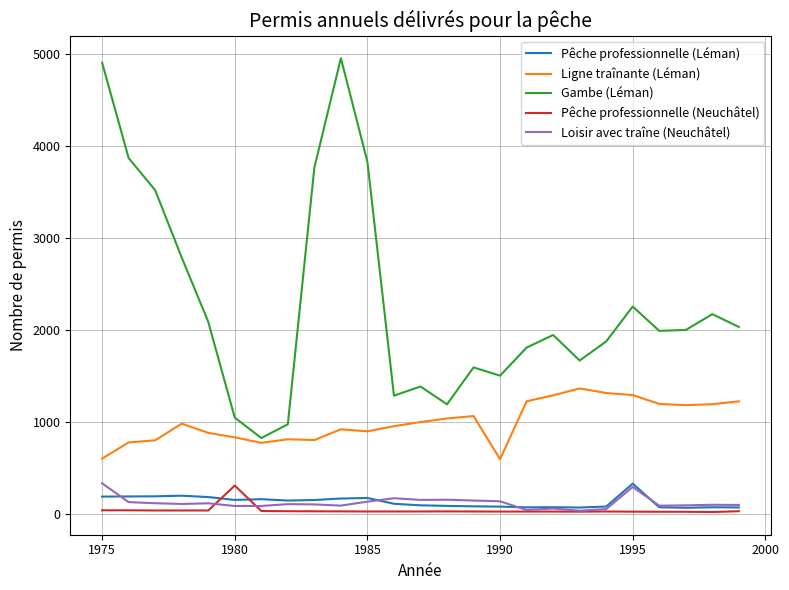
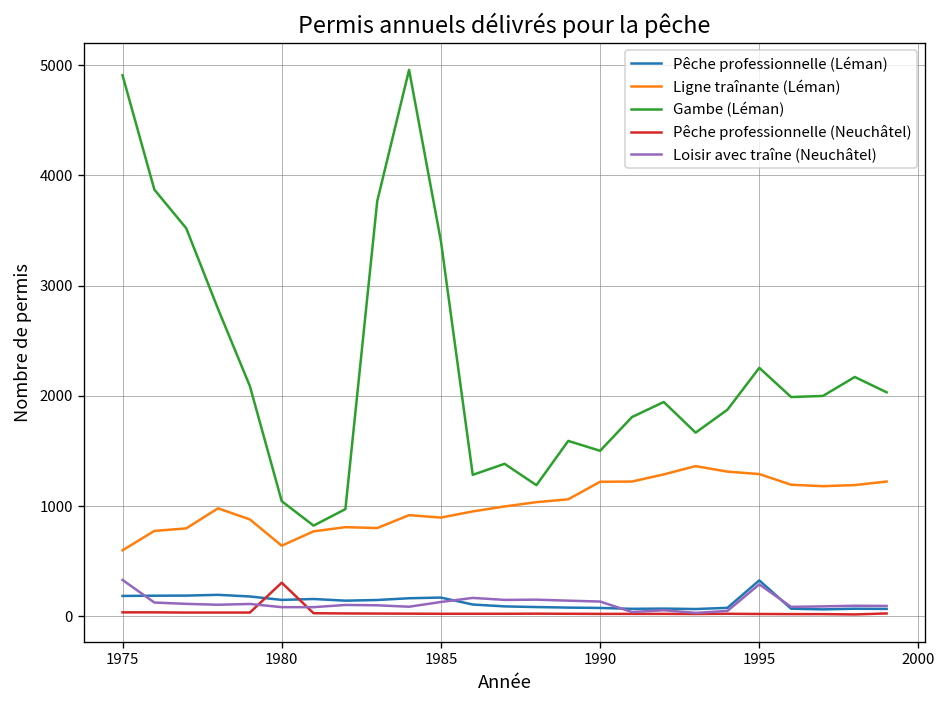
Ligne traînante (Léman), 1980: 800 -> 600
Gambe (Léman), 1985: 3800 -> 3400
Ligne traînante (Léman), 1990: 600 -> 1200
